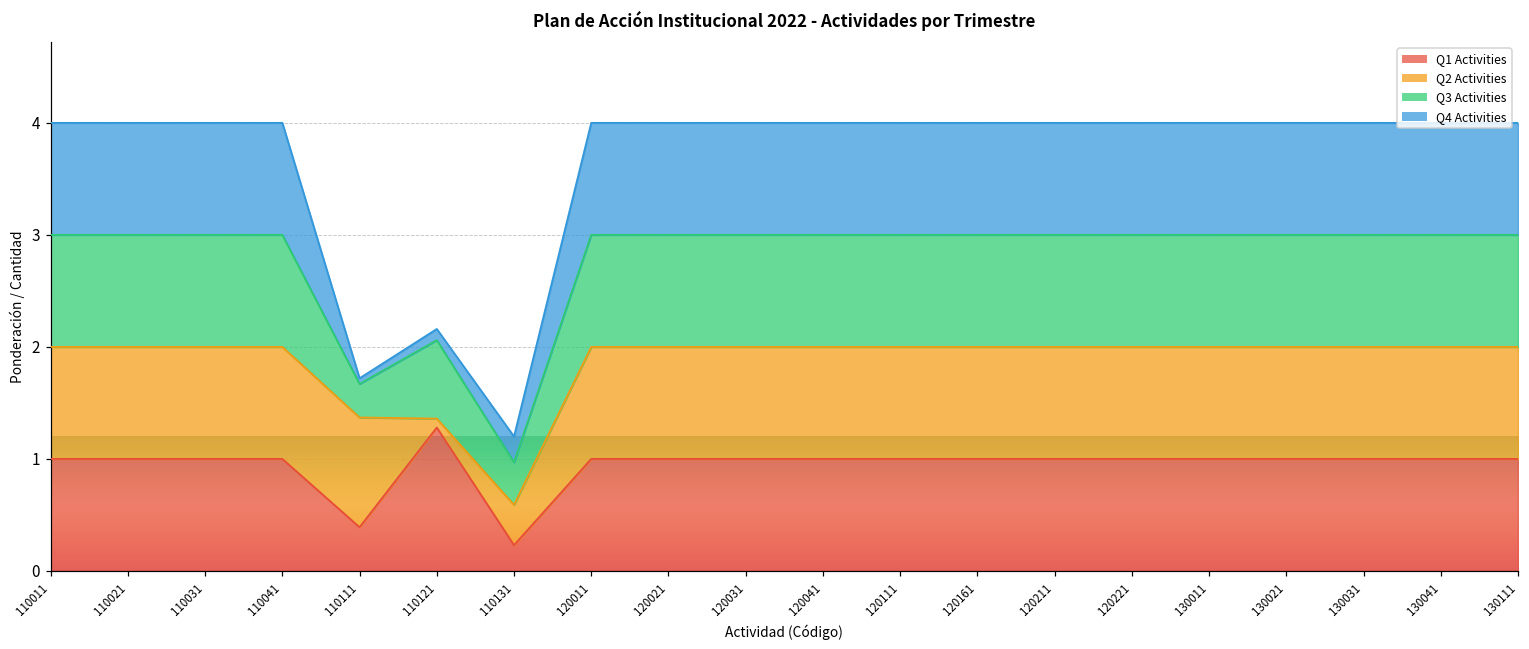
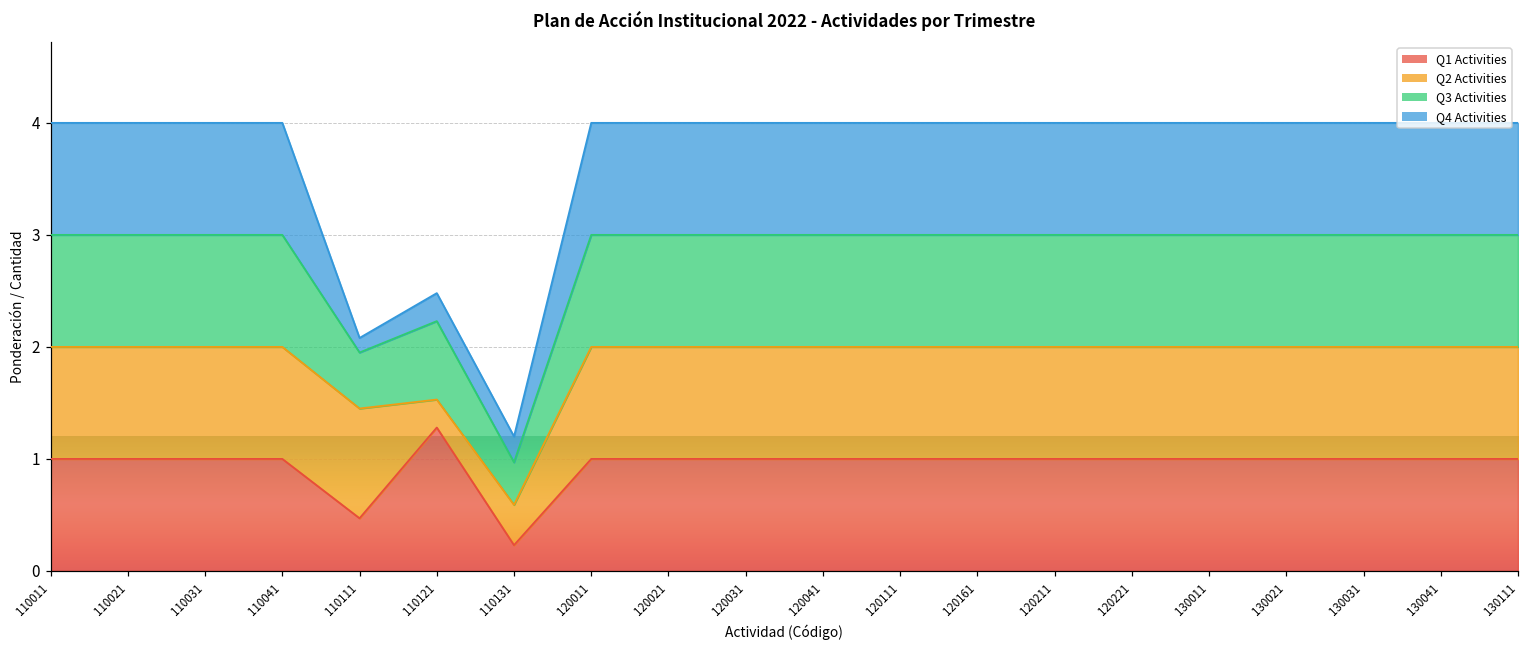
Q1 Activities, 110111: 0.39 -> 0.47
Q3 Activities, 110111: 0.3 -> 0.5
Q4 Activities, 110111: 0.05 -> 0.13
Q2 Activities, 110121: 0.08 -> 0.25
Q4 Activities, 110121: 0.10 -> 0.25
